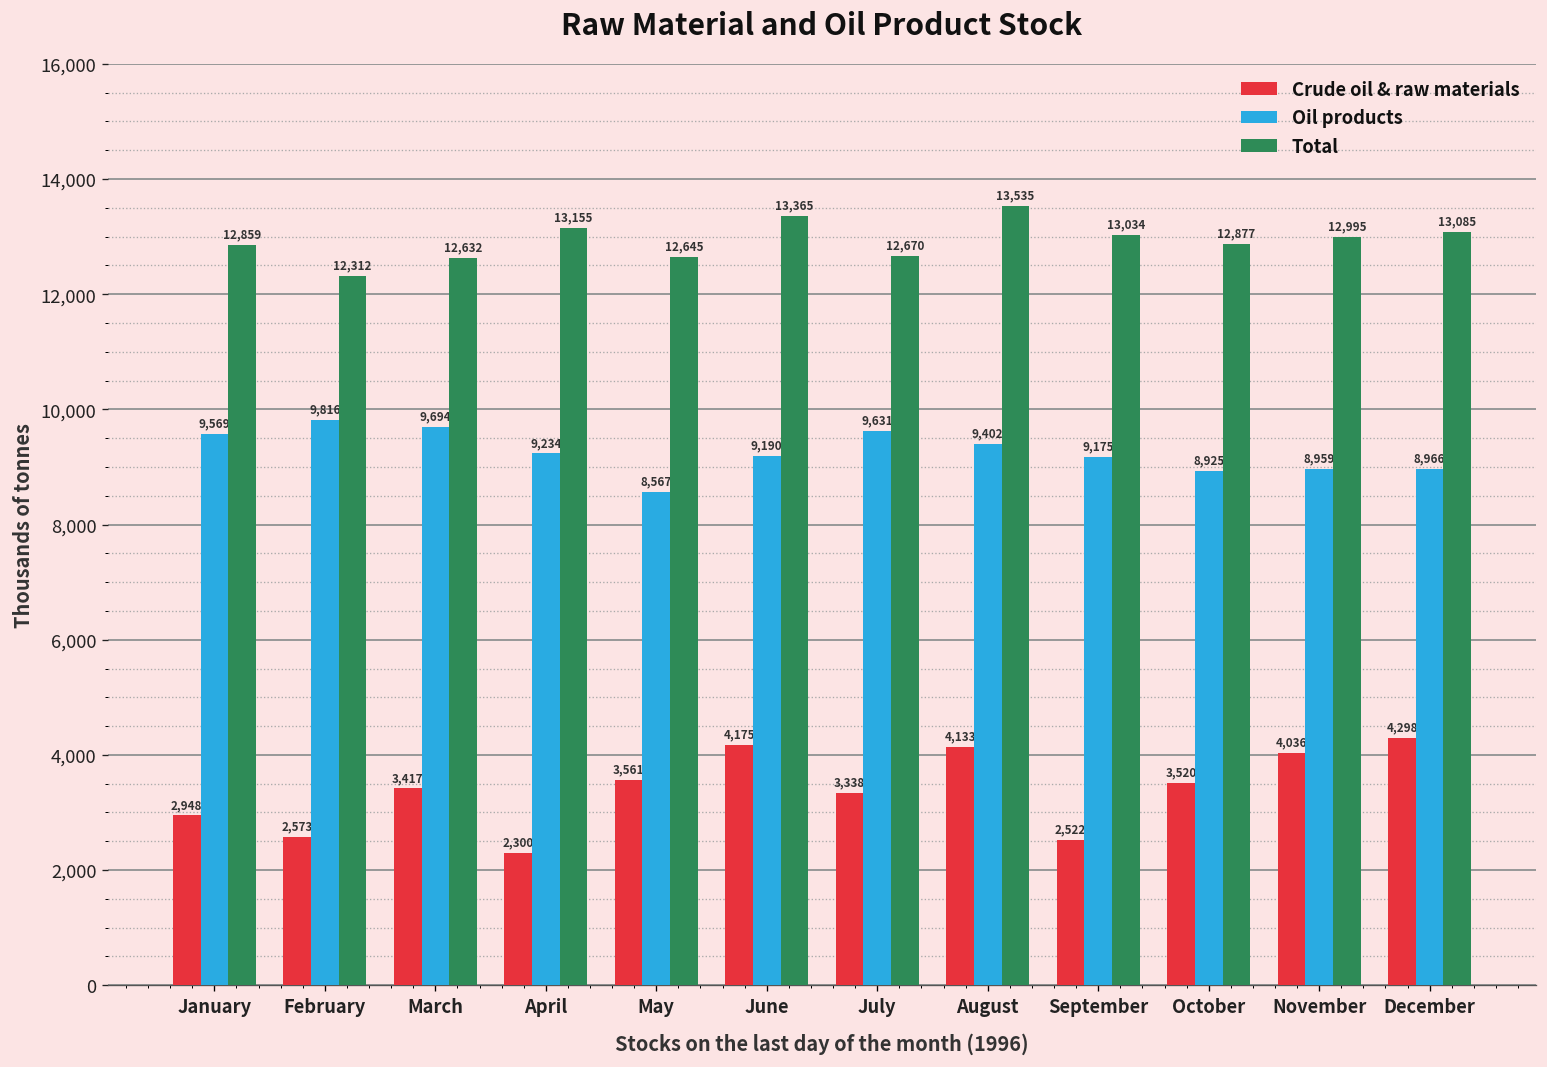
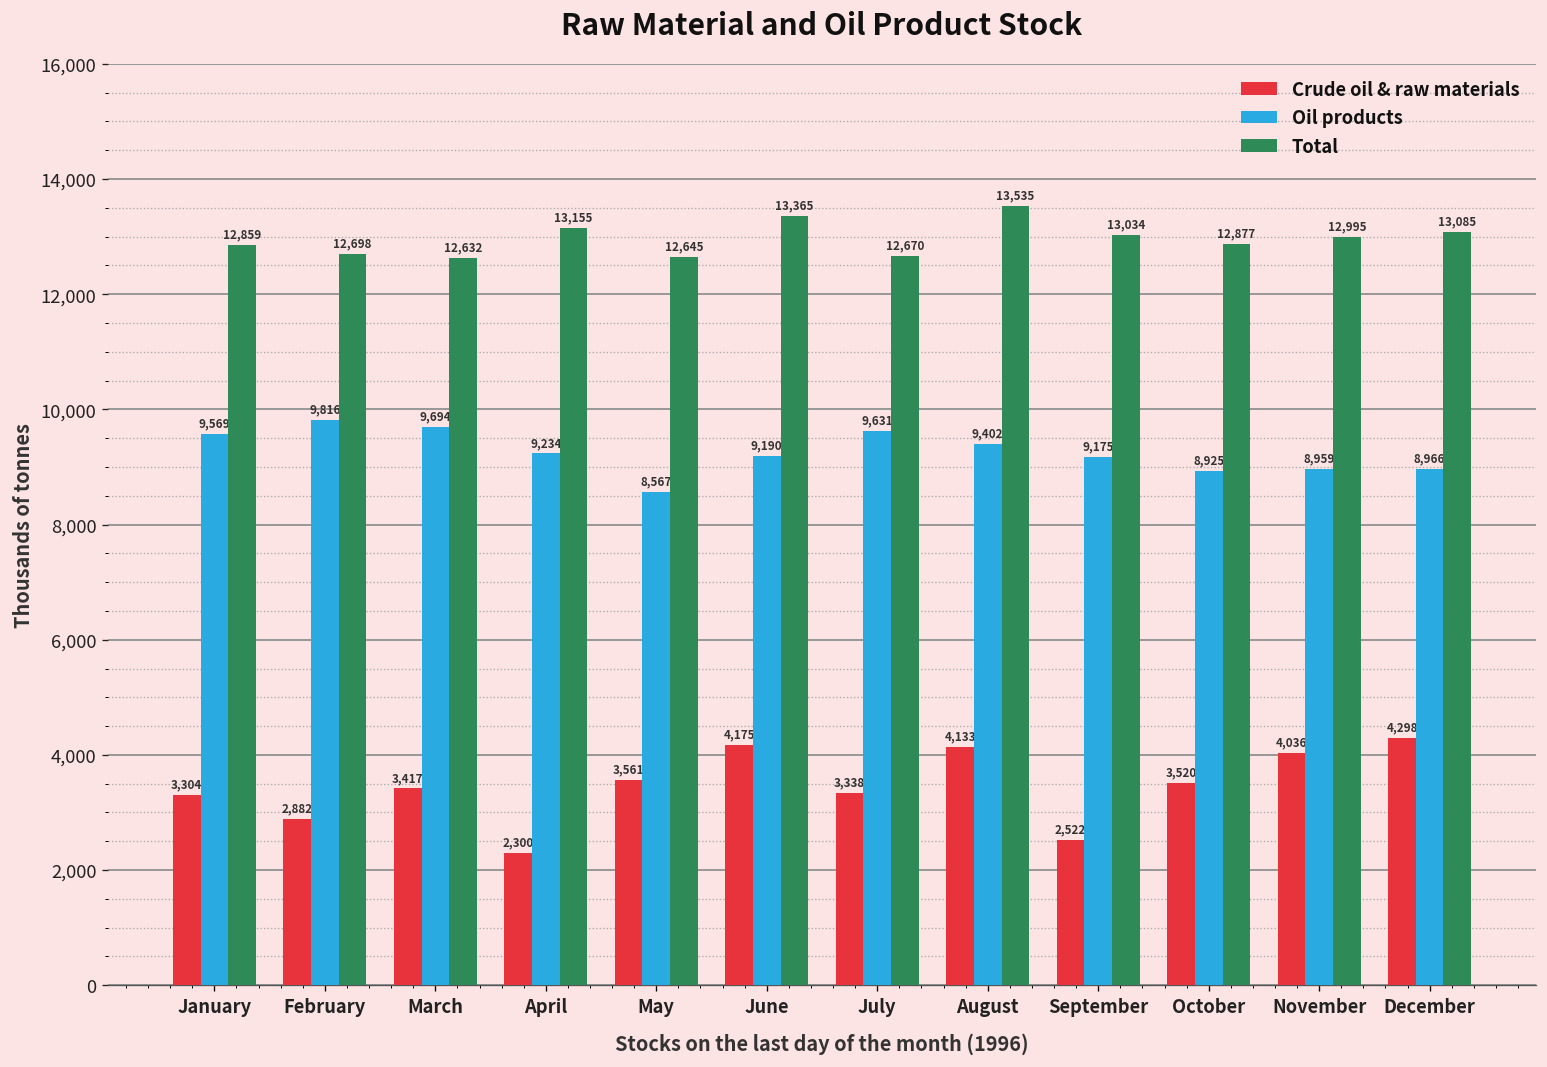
Crude oil & raw materials, January: 2,948 -> 3,304
Crude oil & raw materials, February: 2,573 -> 2,882
Total, February: 12,312 -> 12,698
